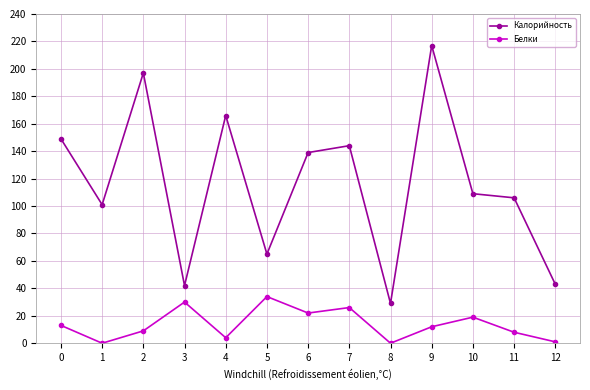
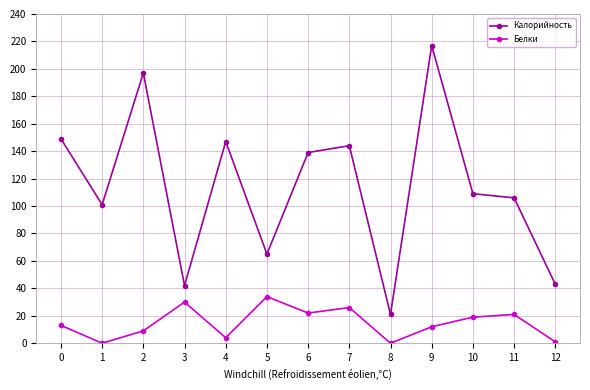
Калорийность, 4: 166 -> 147
Калорийность, 8: 29 -> 21
Белки, 11: 8 -> 21
